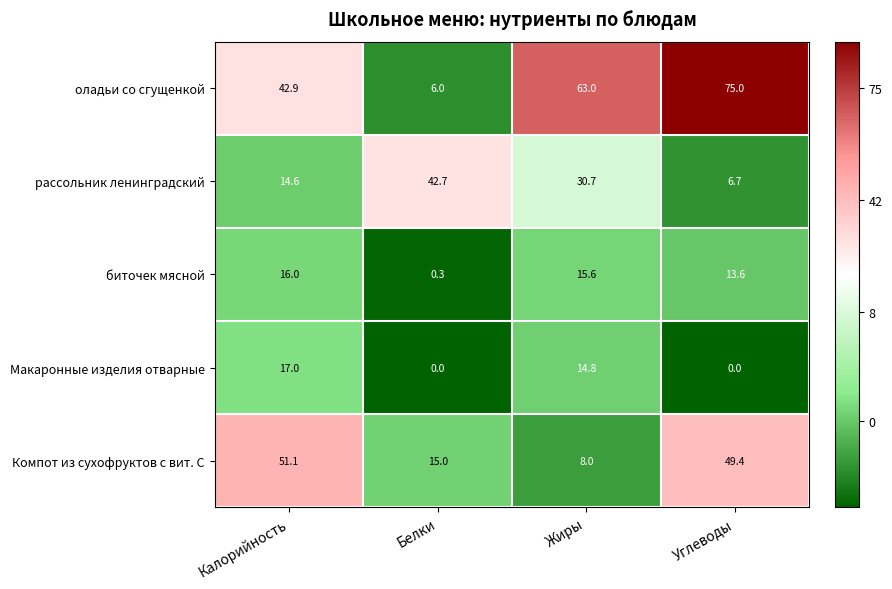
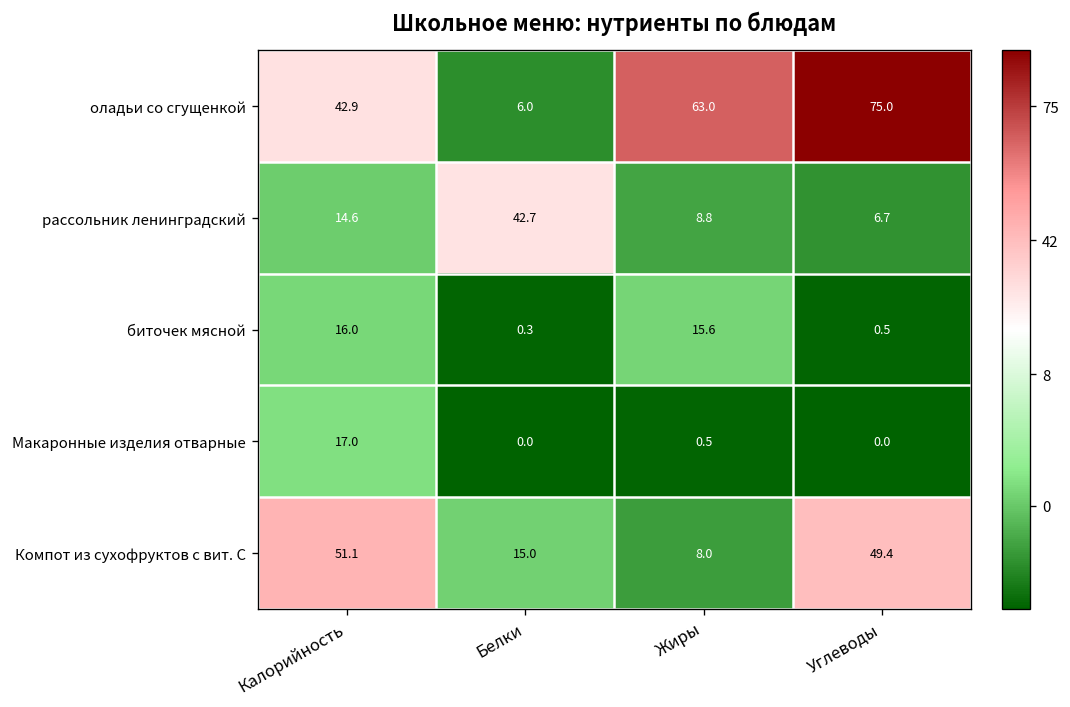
рассольник ленинградский, Жиры: 30.7 -> 8.8
биточек мясной, Углеводы: 13.6 -> 0.5
Макаронные изделия отварные, Жиры: 14.8 -> 0.5
